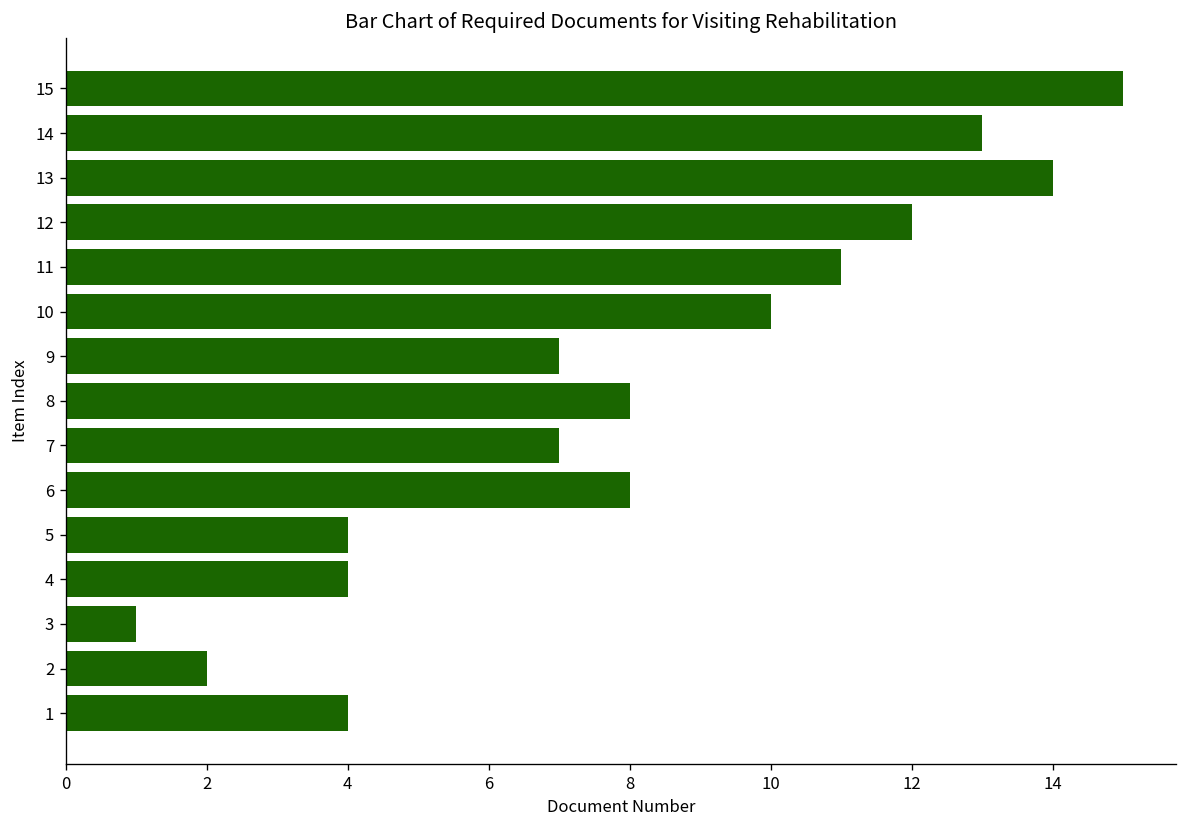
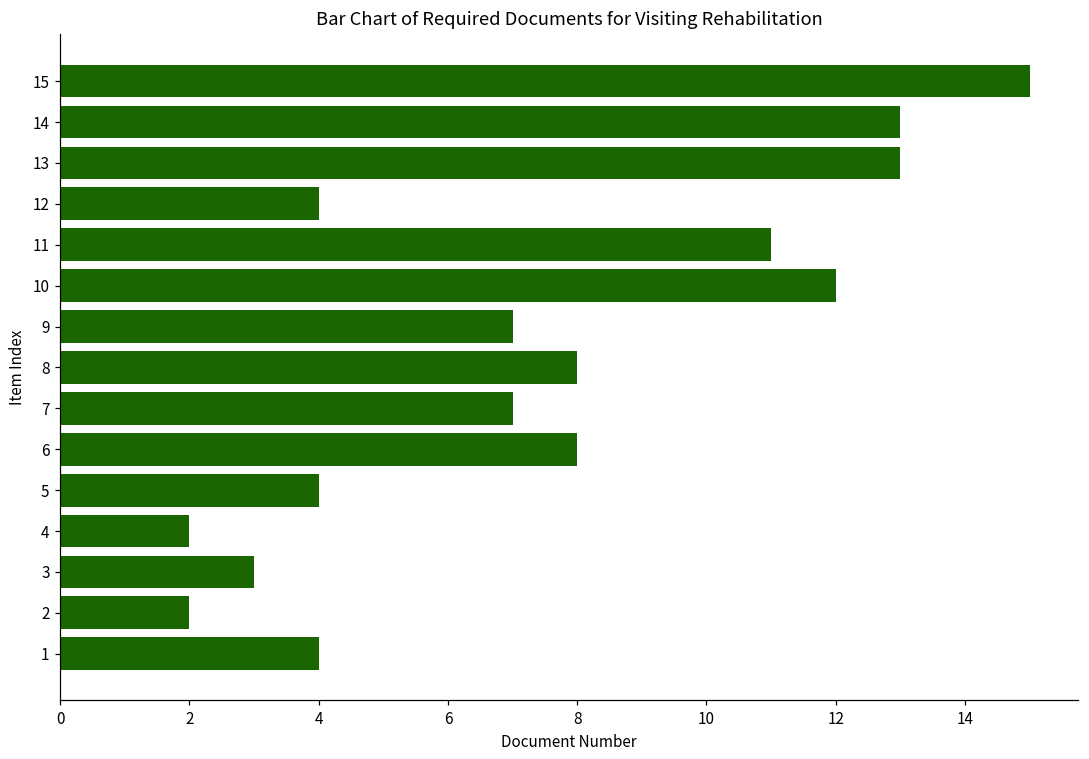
13: 14 -> 13
12: 12 -> 4
10: 10 -> 12
4: 4 -> 2
3: 1 -> 3
